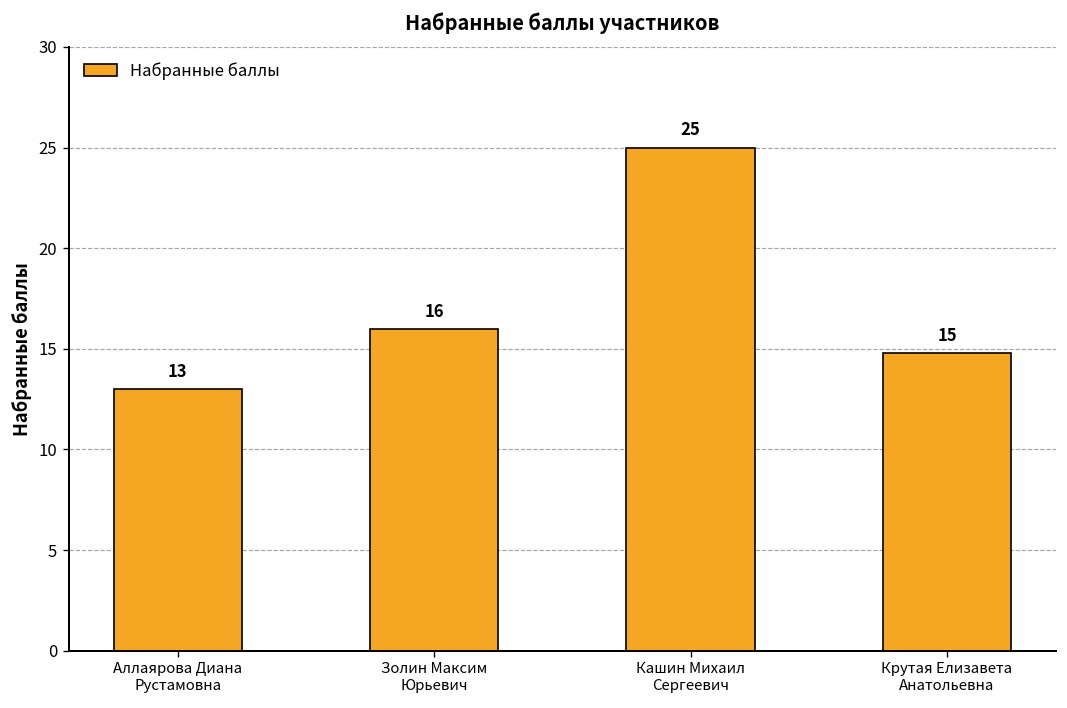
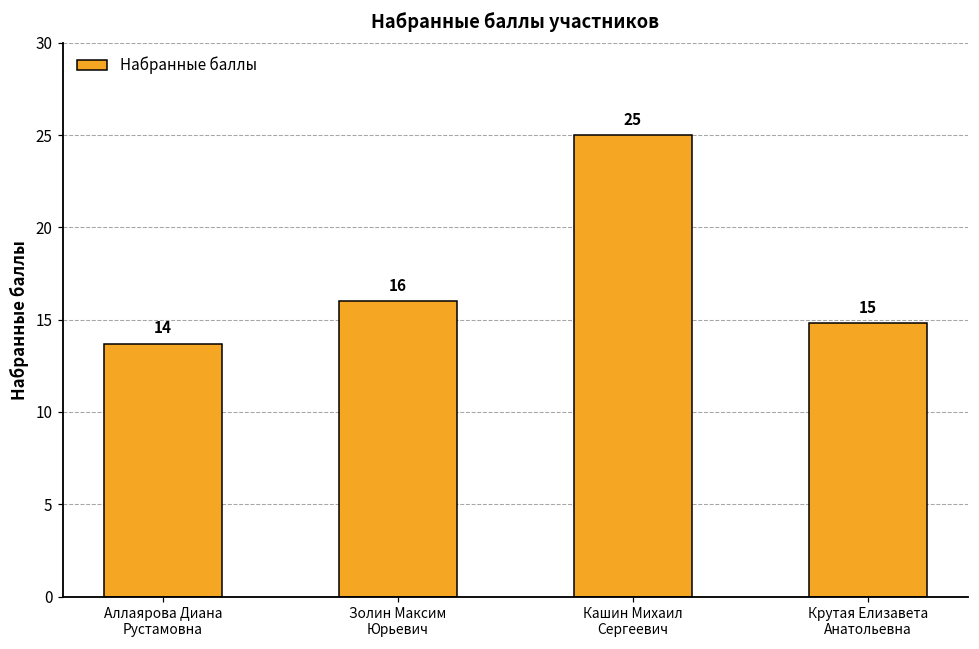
Аллаярова Диана Рустамовна: 13 -> 14
